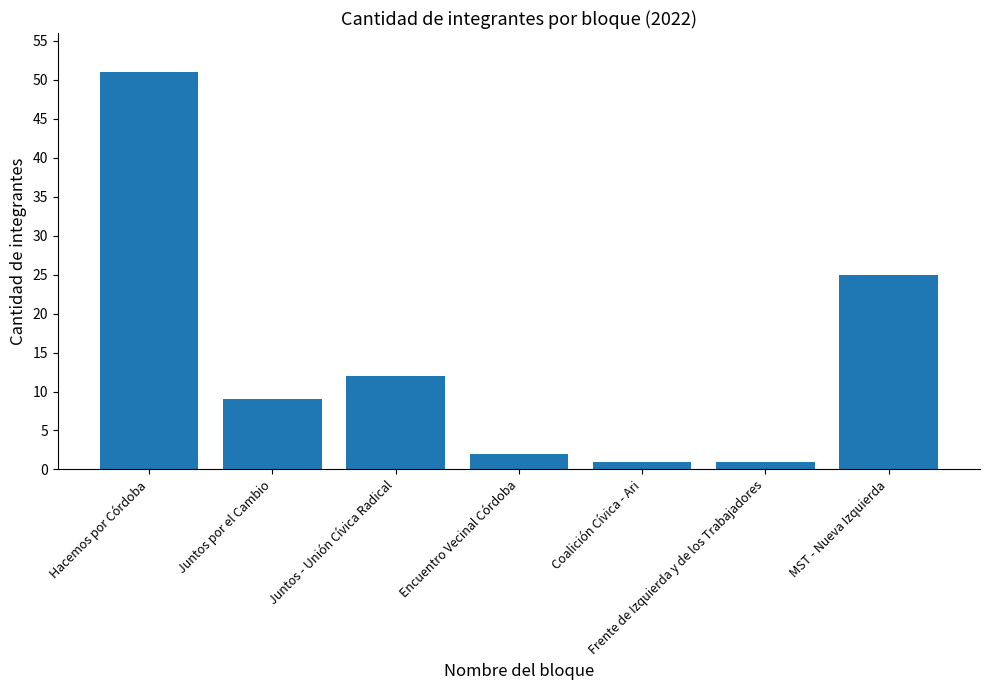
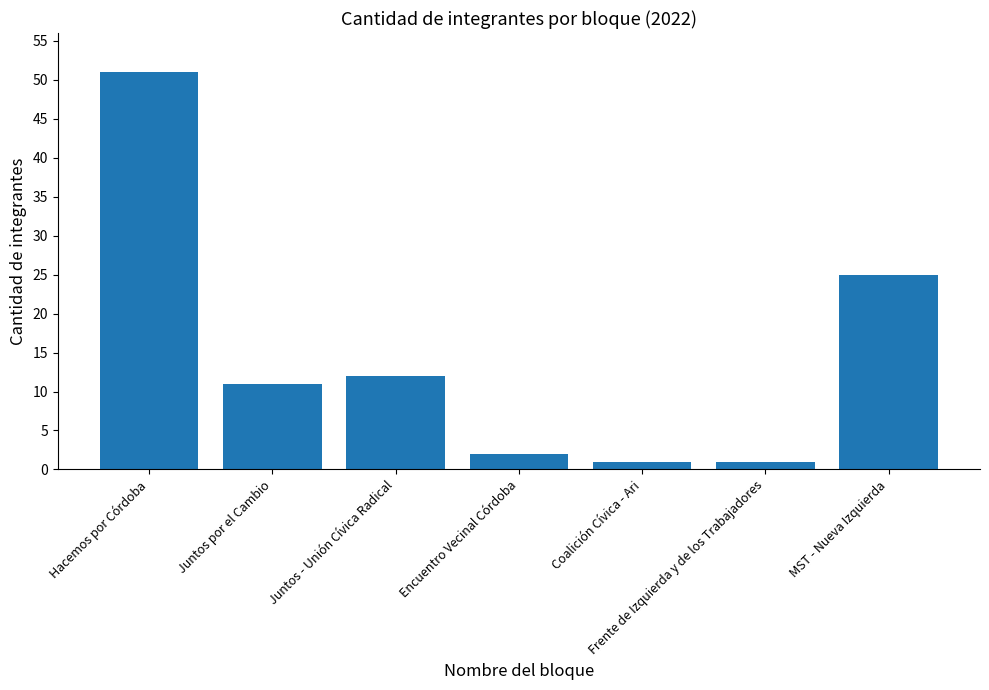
Juntos por el Cambio: 9 -> 11
